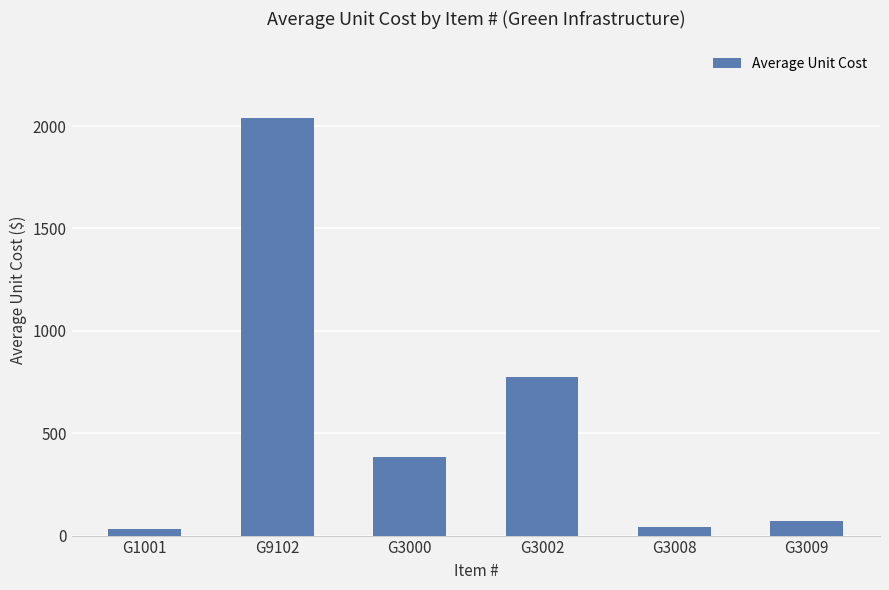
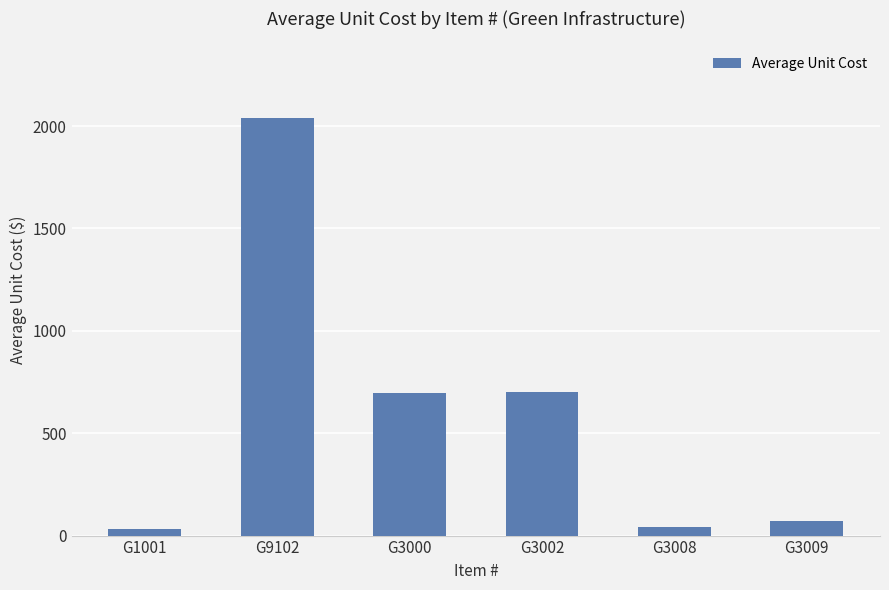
G3000: 390 -> 700
G3002: 780 -> 700
